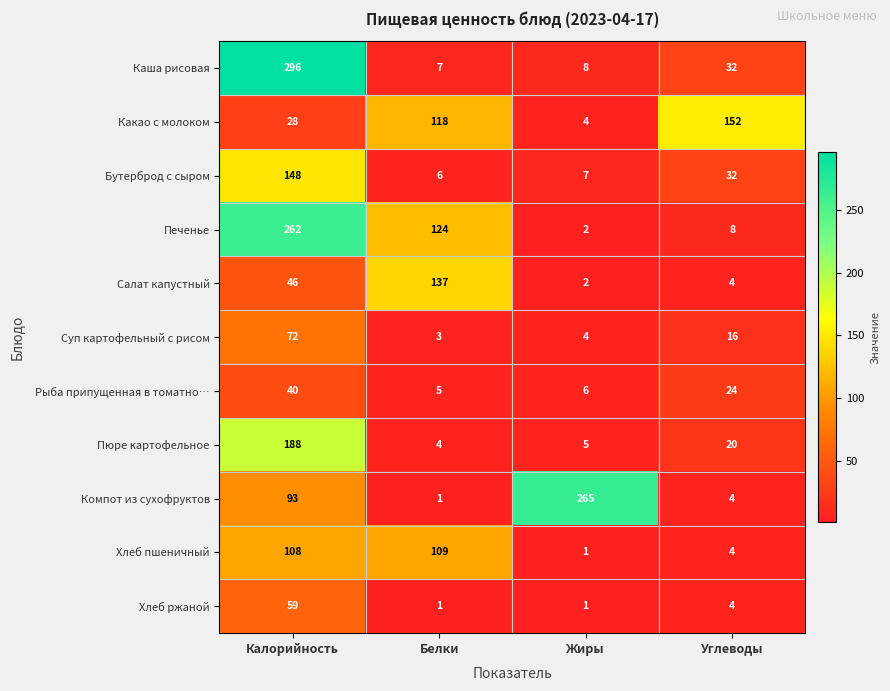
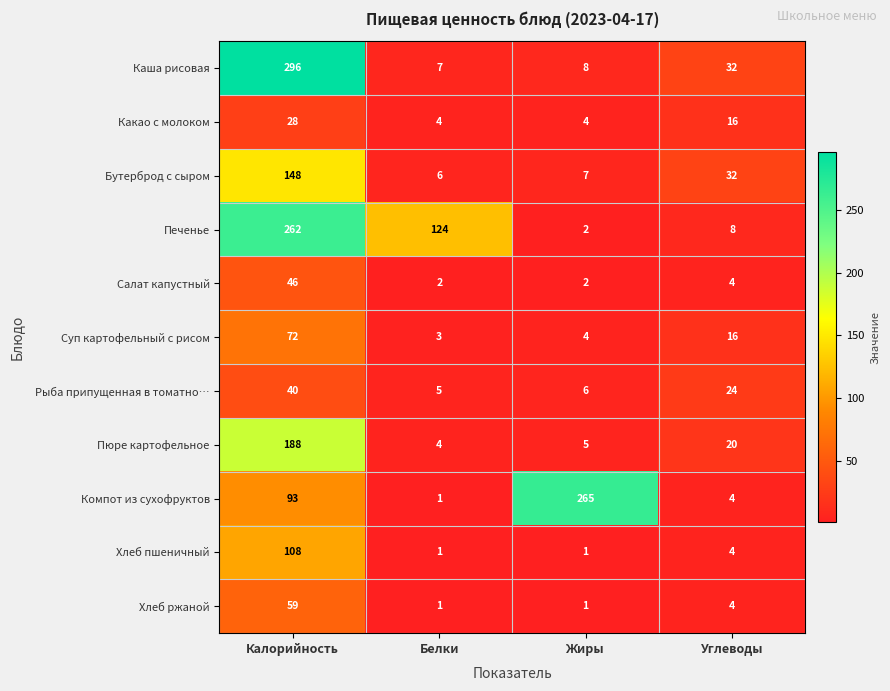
Какао с молоком, Белки: 118 -> 4
Какао с молоком, Углеводы: 152 -> 16
Салат капустный, Белки: 137 -> 2
Хлеб пшеничный, Белки: 109 -> 1
